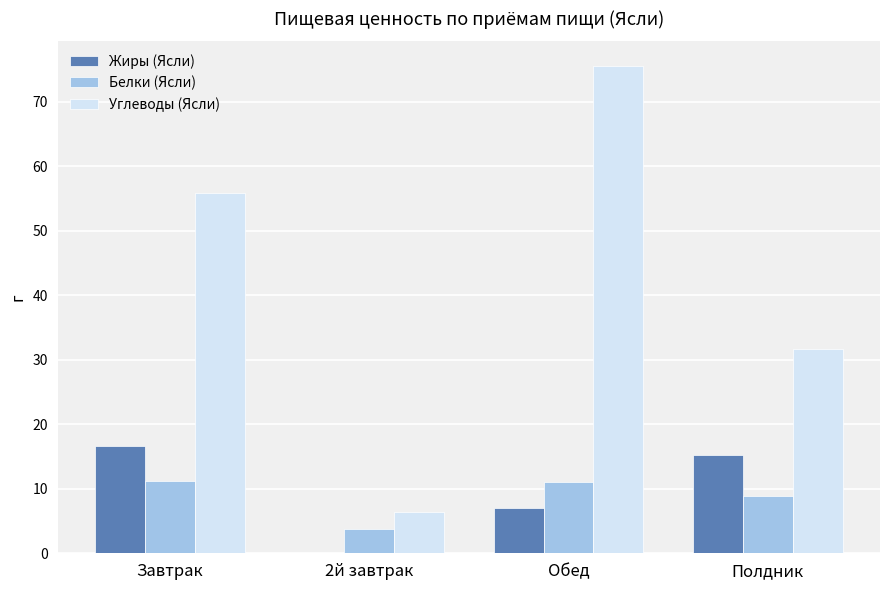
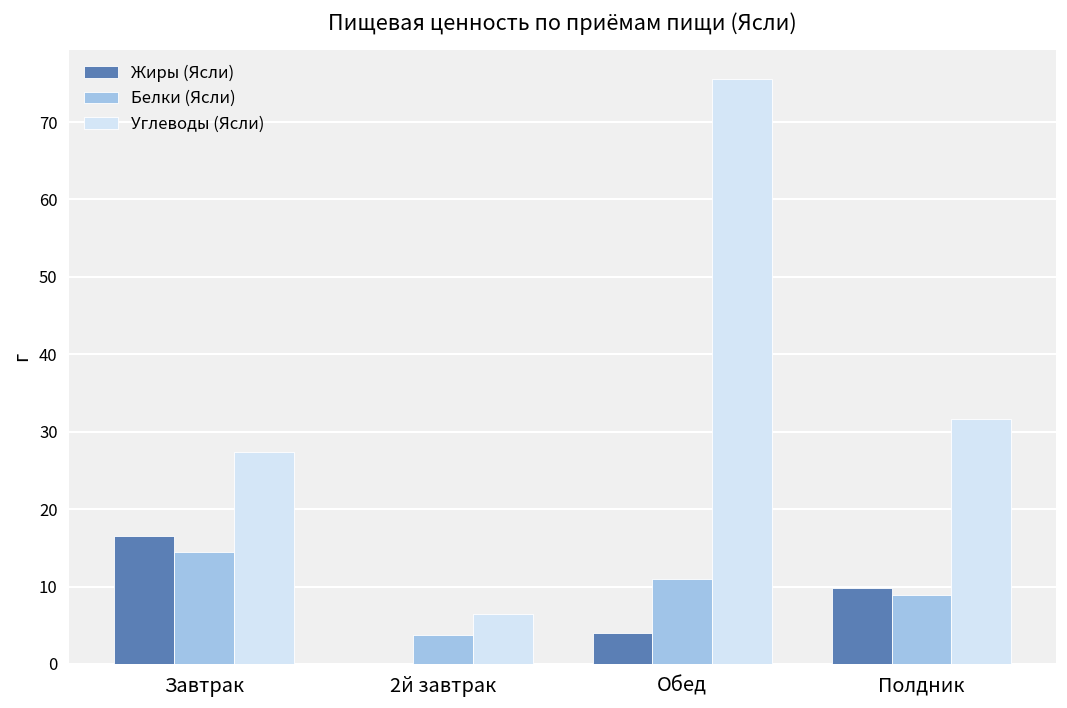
Белки (Ясли), Завтрак: 11 -> 15
Углеводы (Ясли), Завтрак: 56 -> 27
Жиры (Ясли), Обед: 7 -> 4
Жиры (Ясли), Полдник: 15 -> 10
